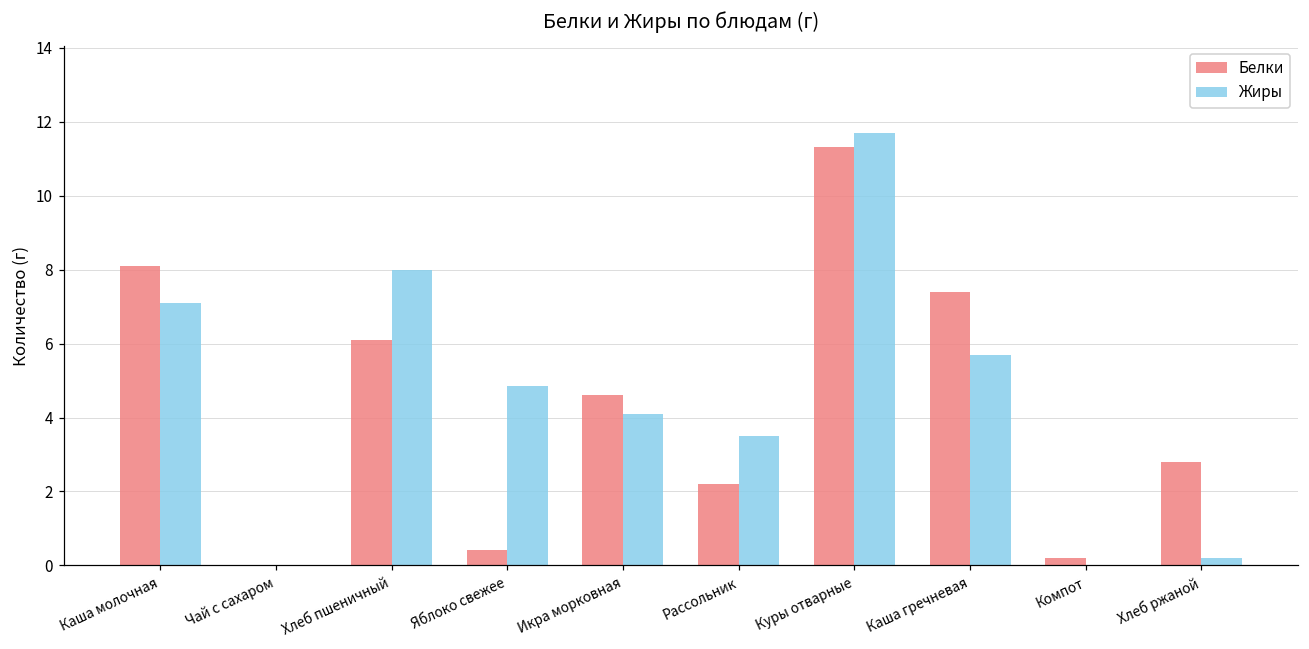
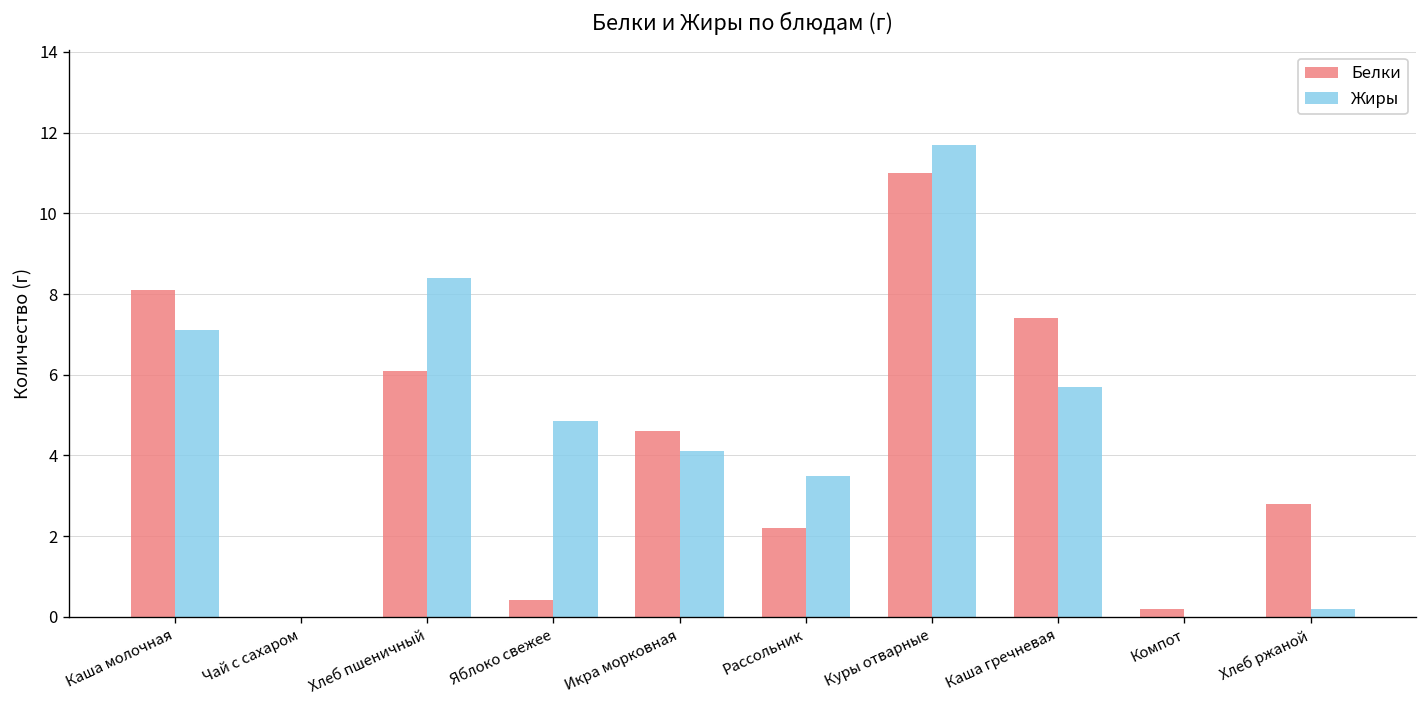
Жиры, Хлеб пшеничный: 8.0 -> 8.4
Белки, Куры отварные: 11.3 -> 11.0
